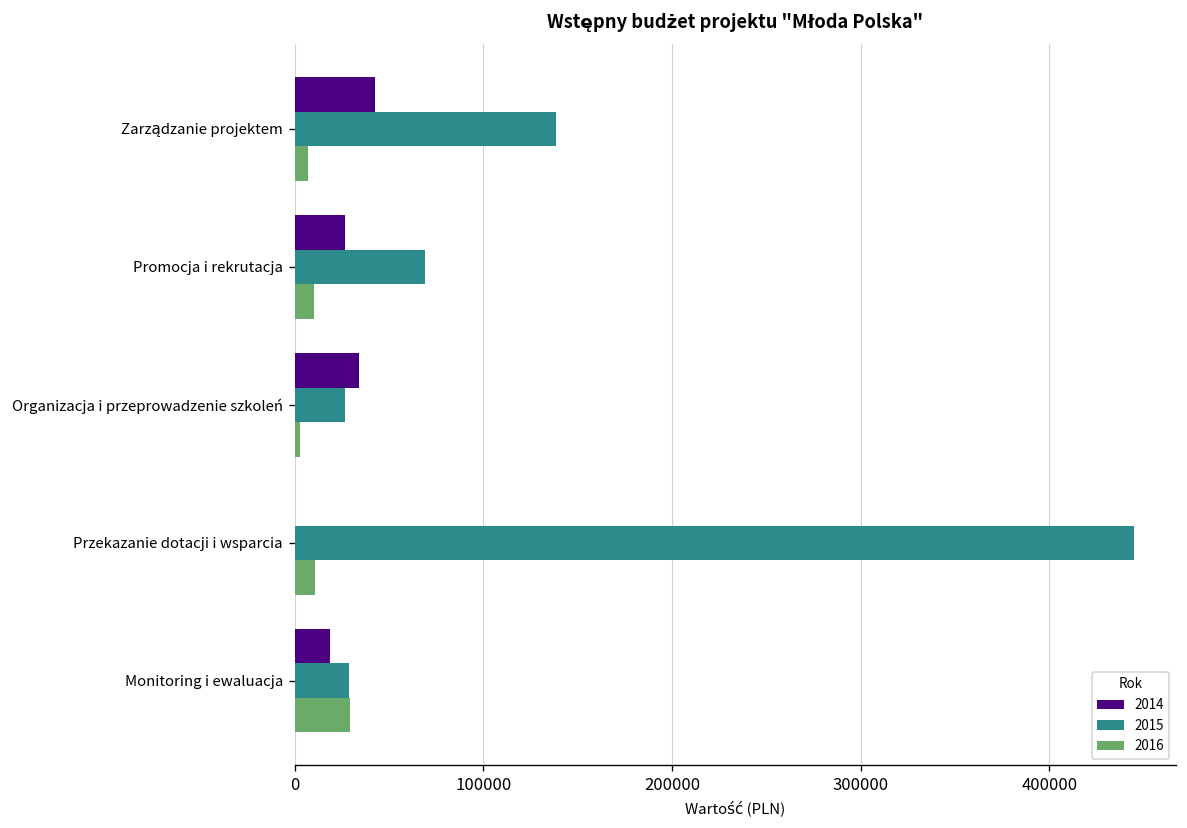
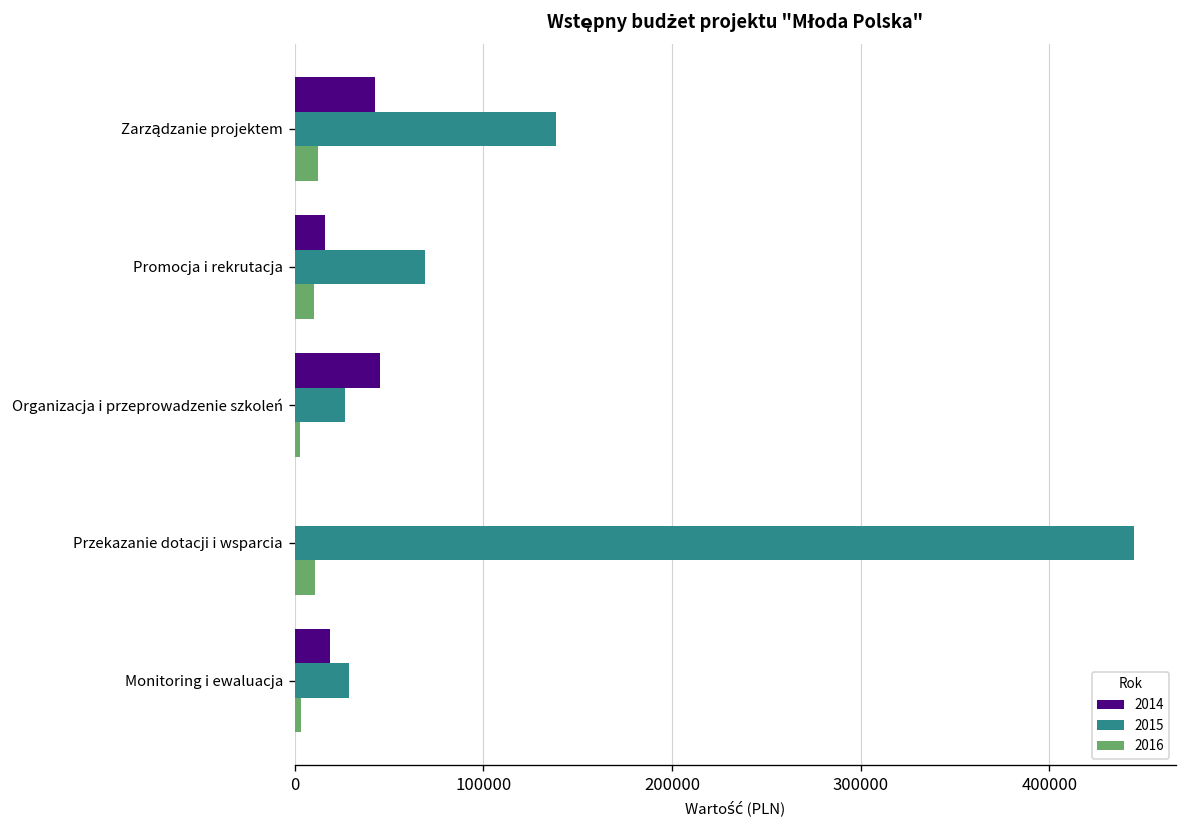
2016, Zarządzanie projektem: 7000 -> 12000
2014, Promocja i rekrutacja: 27000 -> 16000
2014, Organizacja i przeprowadzenie szkoleń: 34000 -> 45000
2016, Monitoring i ewaluacja: 30000 -> 3000
